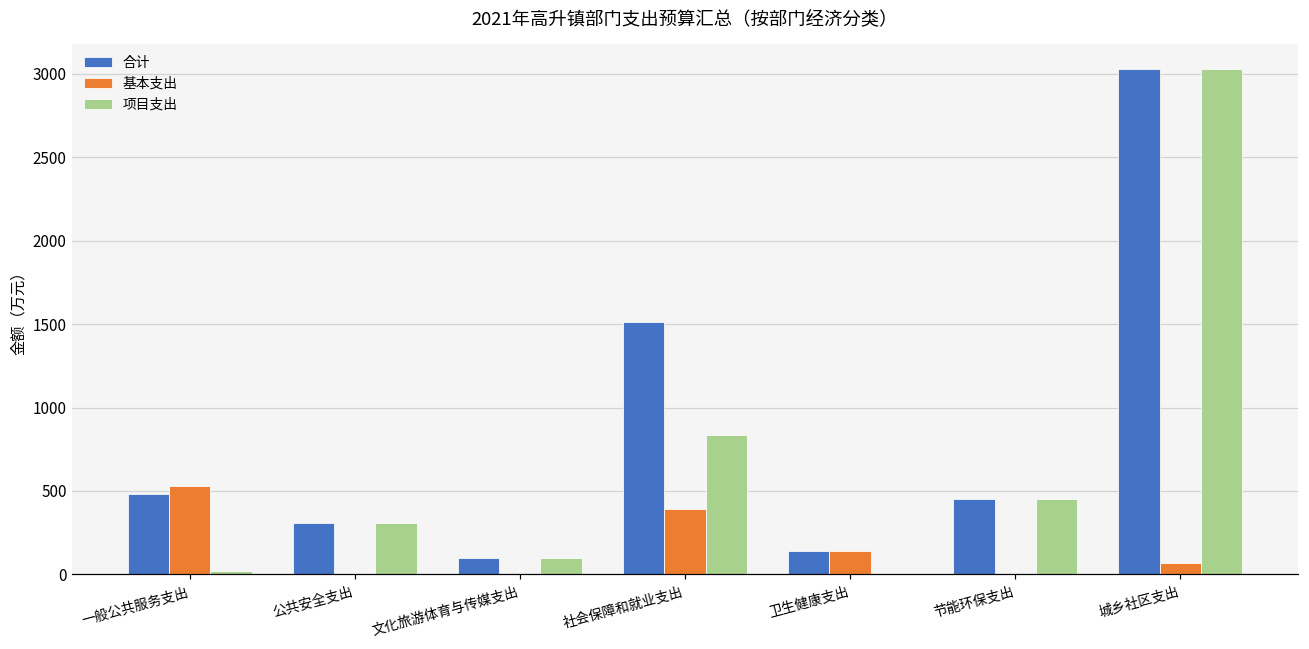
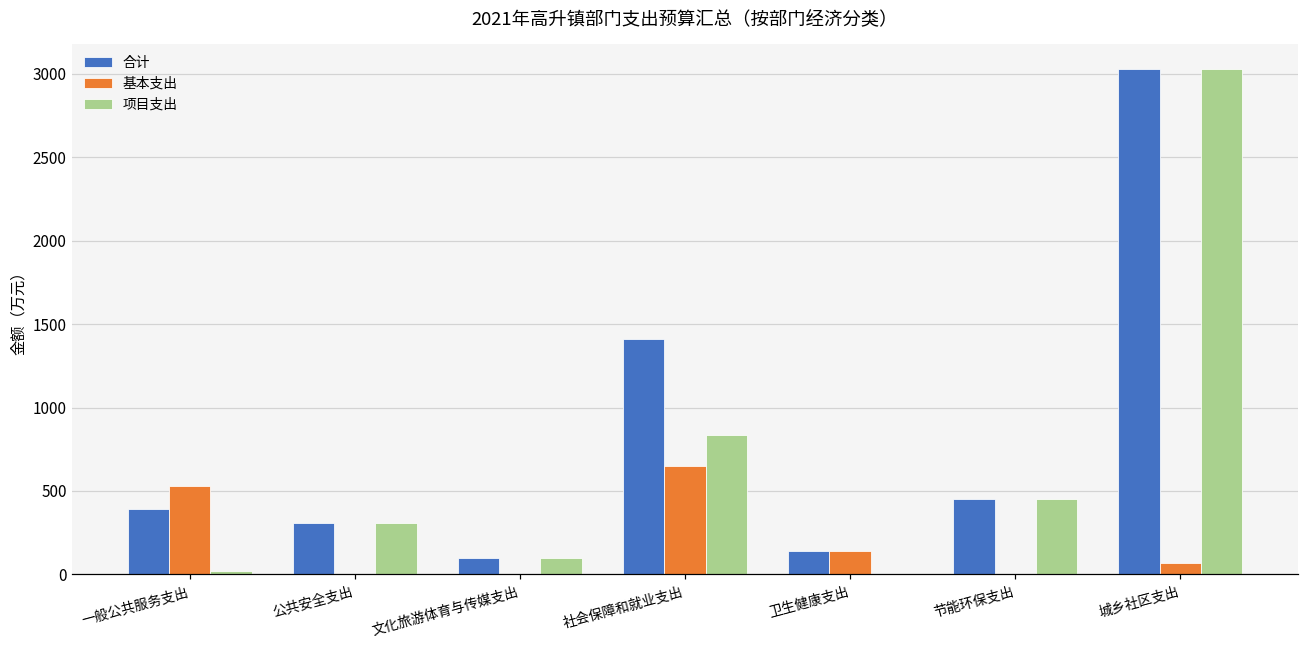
合计, 一般公共服务支出: 480 -> 390
合计, 社会保障和就业支出: 1510 -> 1410
基本支出, 社会保障和就业支出: 390 -> 650
